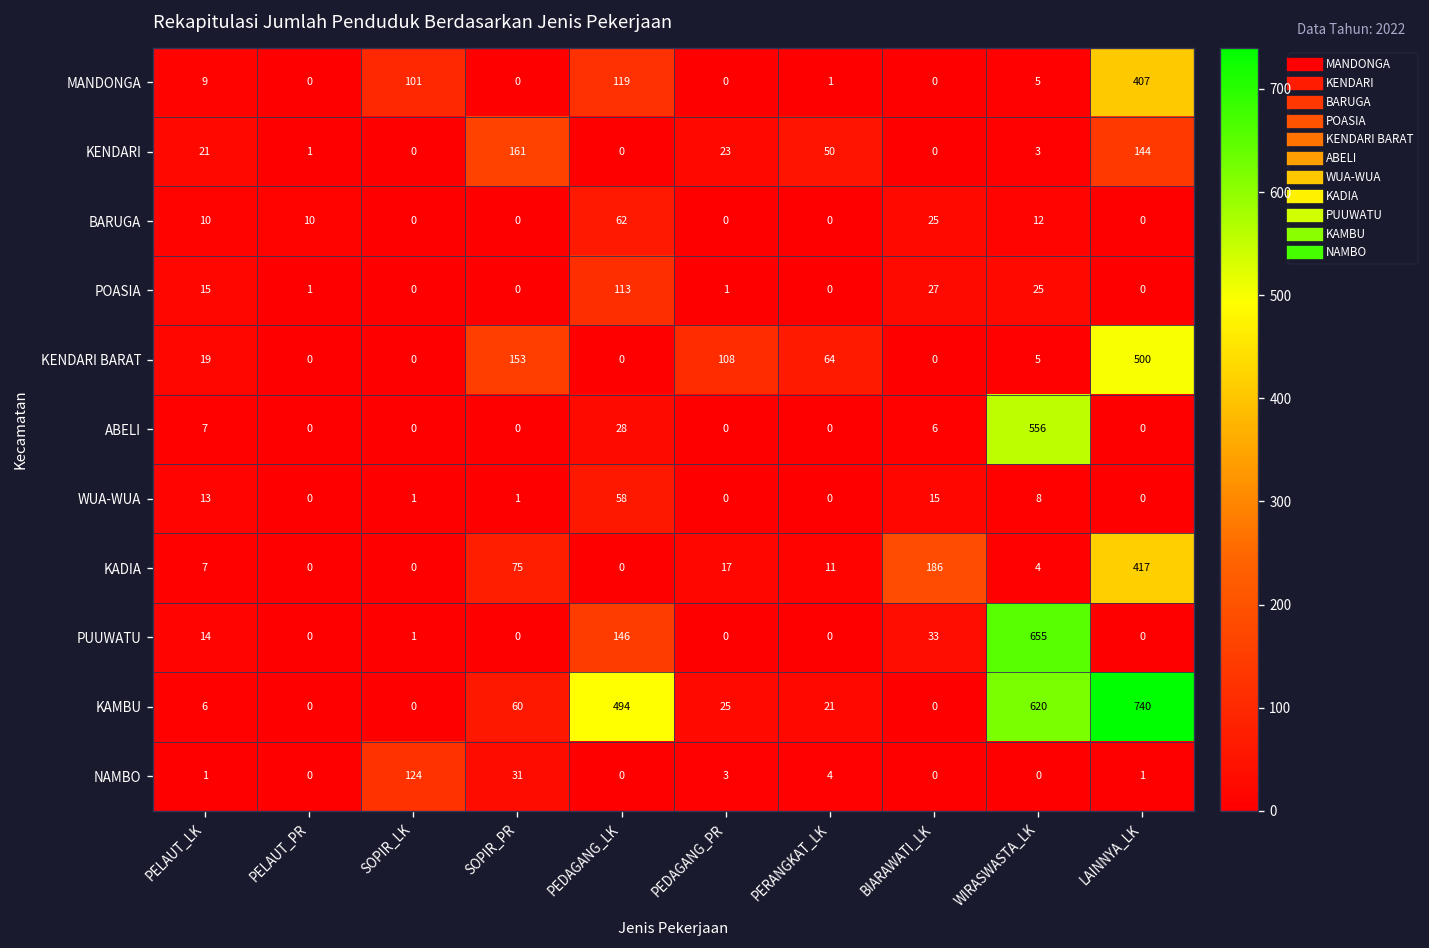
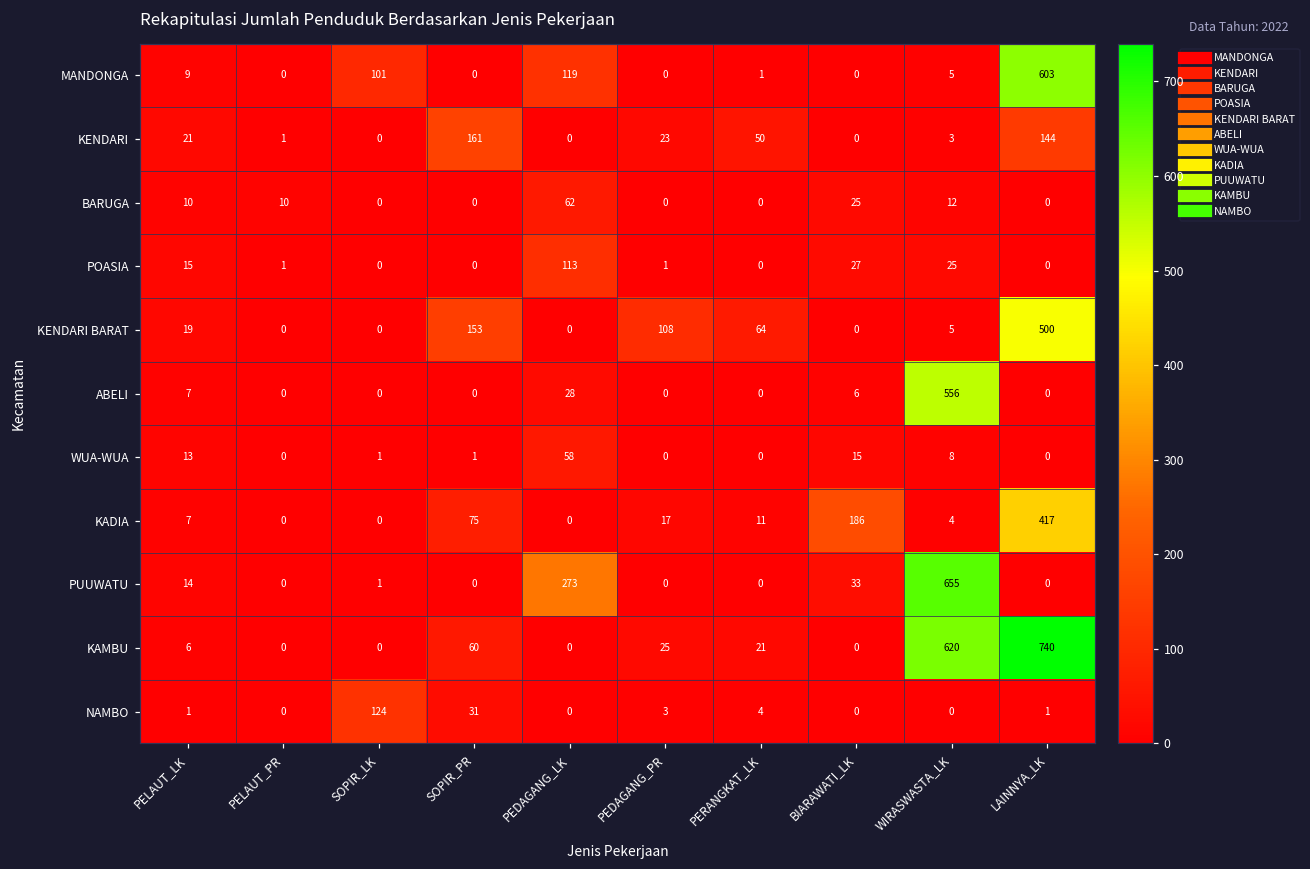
MANDONGA, LAINNYA_LK: 407 -> 603
PUUWATU, PEDAGANG_LK: 146 -> 273
KAMBU, PEDAGANG_LK: 494 -> 0
